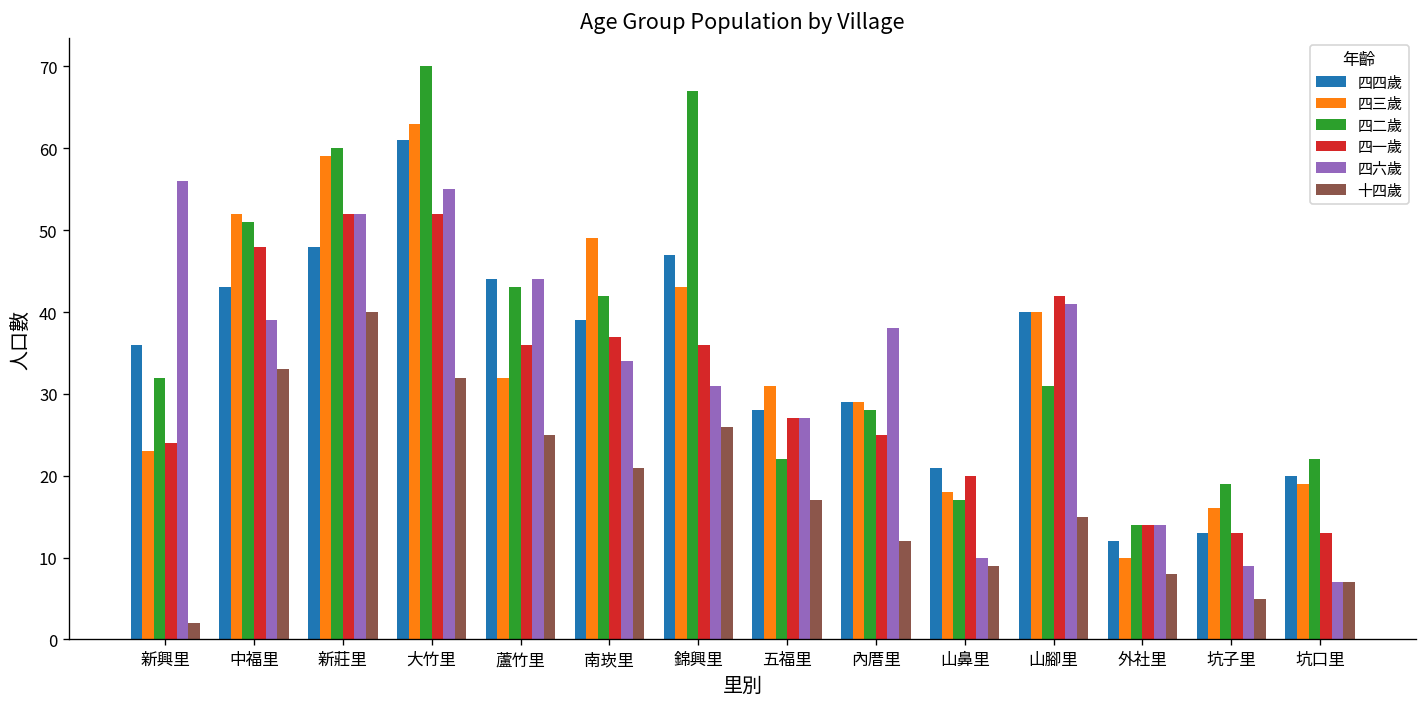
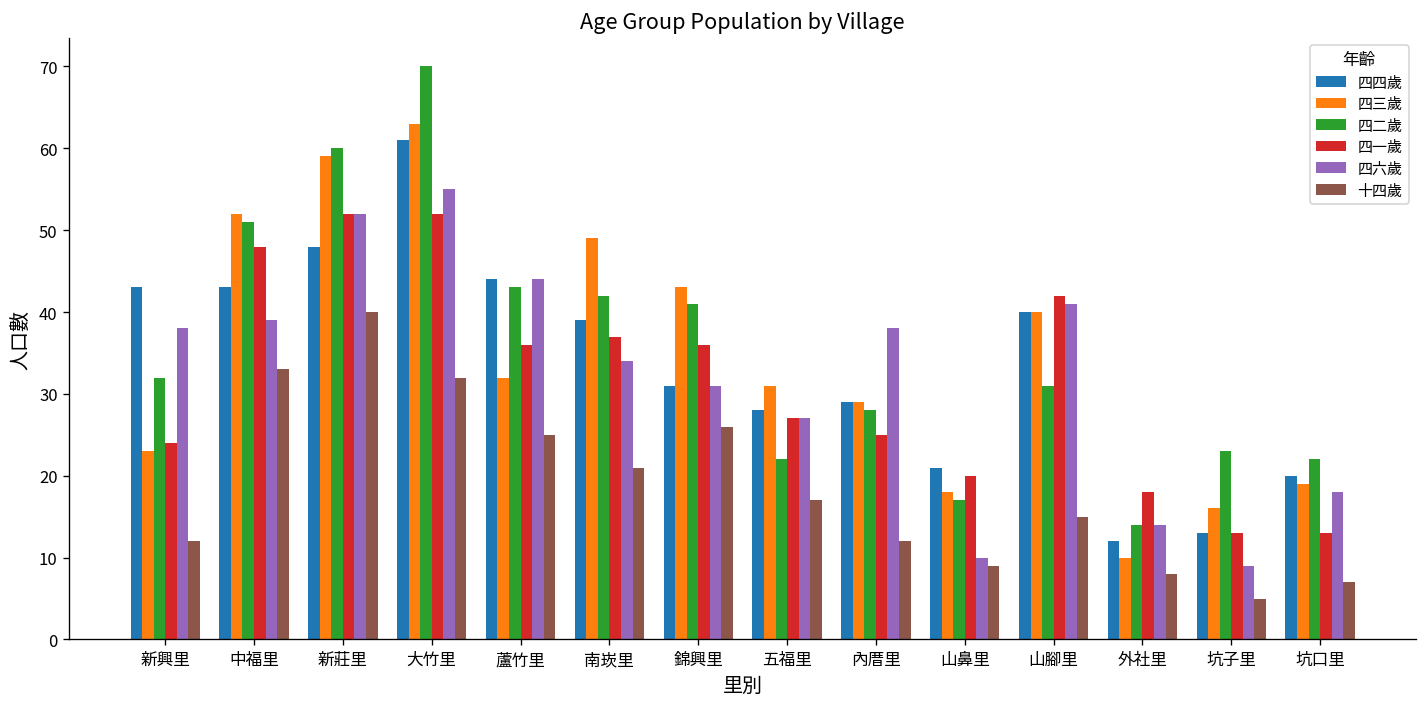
四四歲, 新興里: 36 -> 43
四六歲, 新興里: 56 -> 38
十四歲, 新興里: 2 -> 12
四四歲, 錦興里: 47 -> 31
四二歲, 錦興里: 67 -> 41
四一歲, 外社里: 14 -> 18
四二歲, 坑子里: 19 -> 23
四六歲, 坑口里: 7 -> 18
